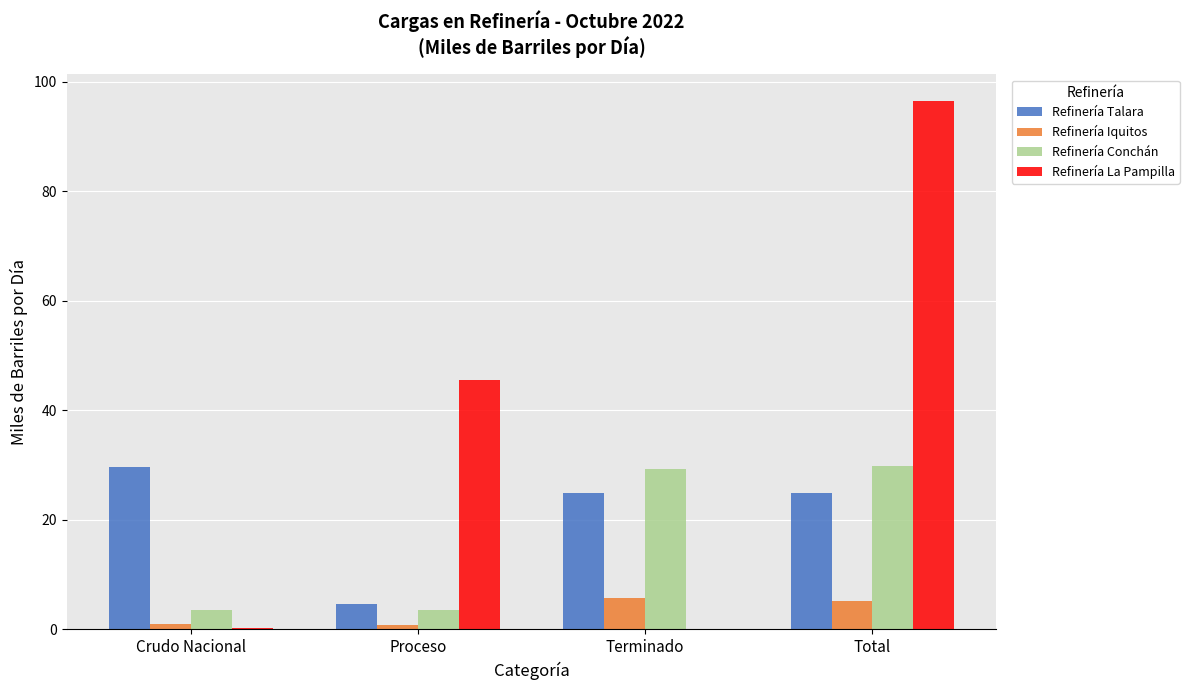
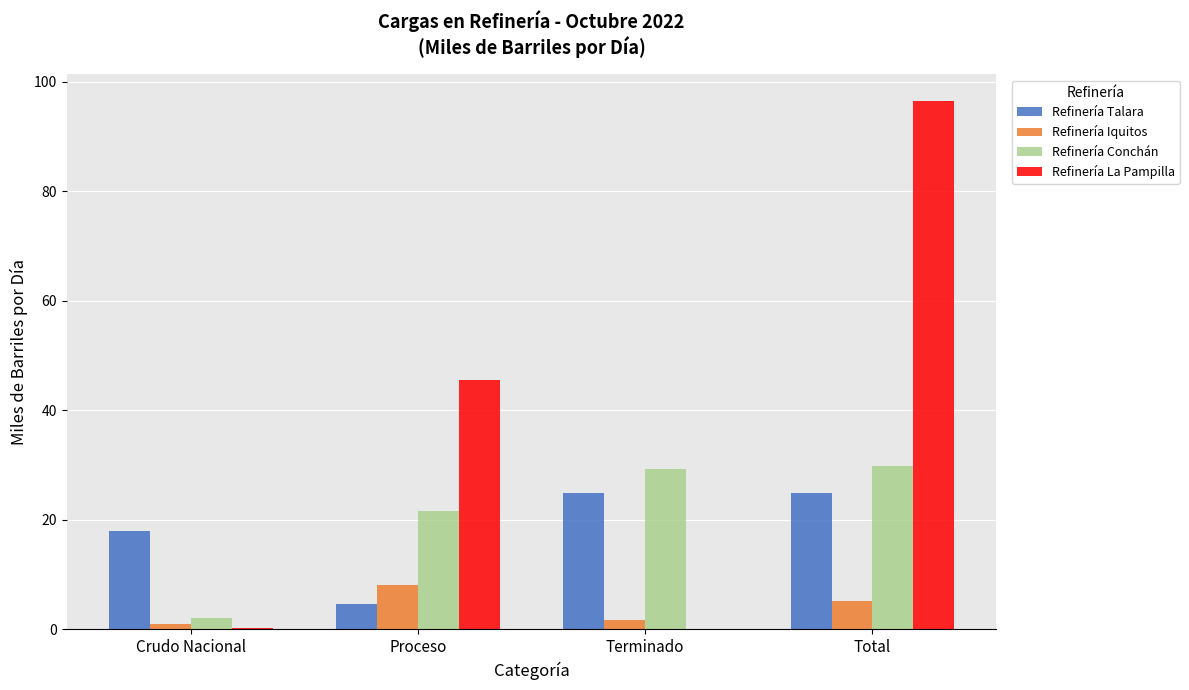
Refinería Talara, Crudo Nacional: 30 -> 18
Refinería Conchán, Crudo Nacional: 4 -> 2
Refinería Iquitos, Proceso: 1 -> 8
Refinería Conchán, Proceso: 4 -> 22
Refinería Iquitos, Terminado: 6 -> 2
